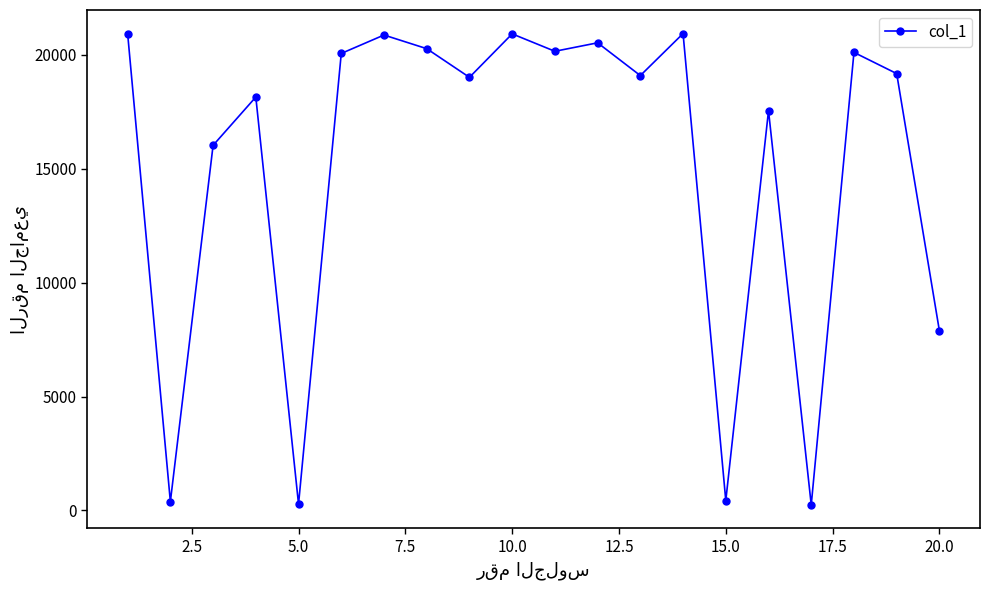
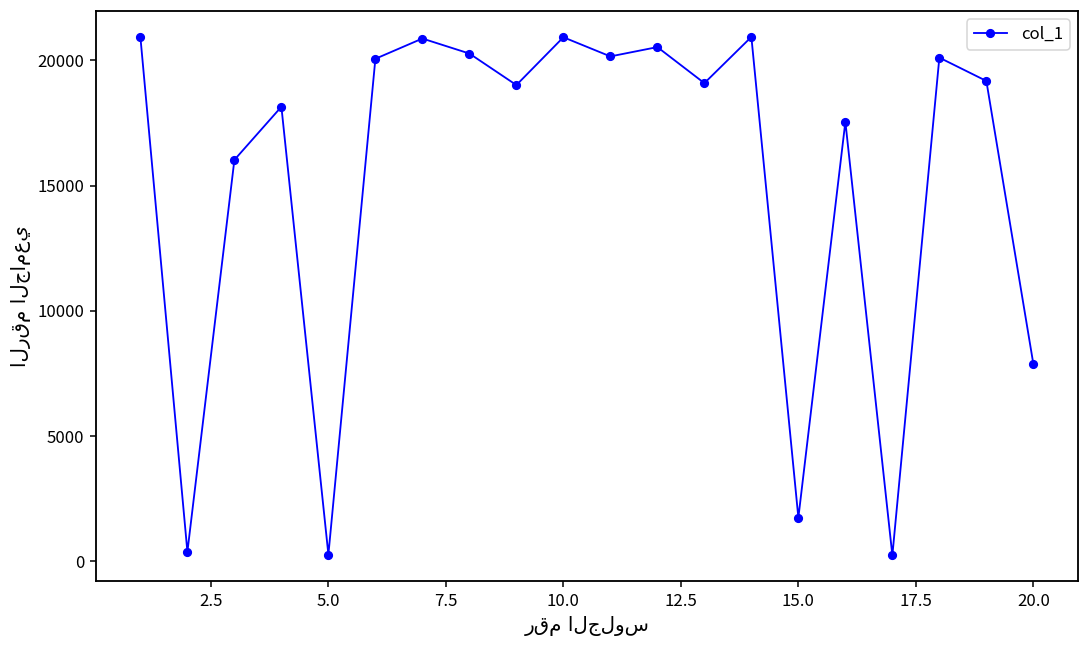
15.0: 400 -> 1700
